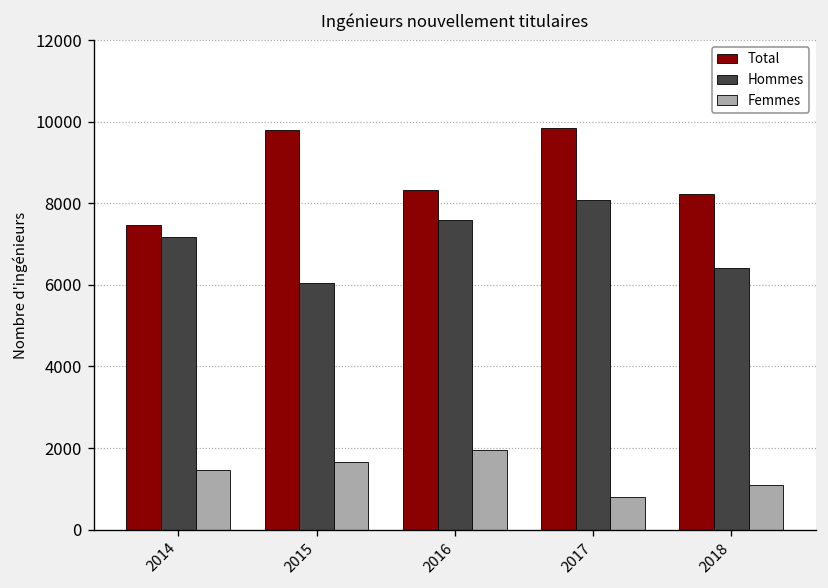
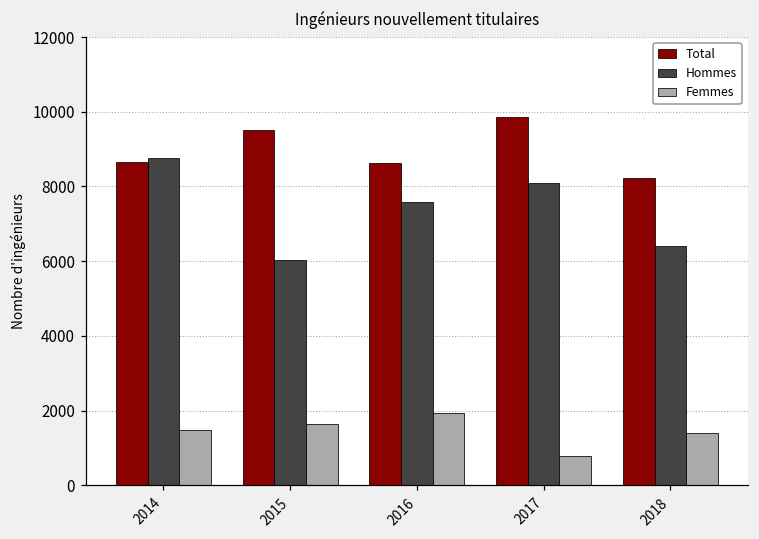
Total, 2014: 7500 -> 8600
Hommes, 2014: 7200 -> 8800
Total, 2015: 9800 -> 9500
Total, 2016: 8300 -> 8600
Femmes, 2018: 1100 -> 1400
